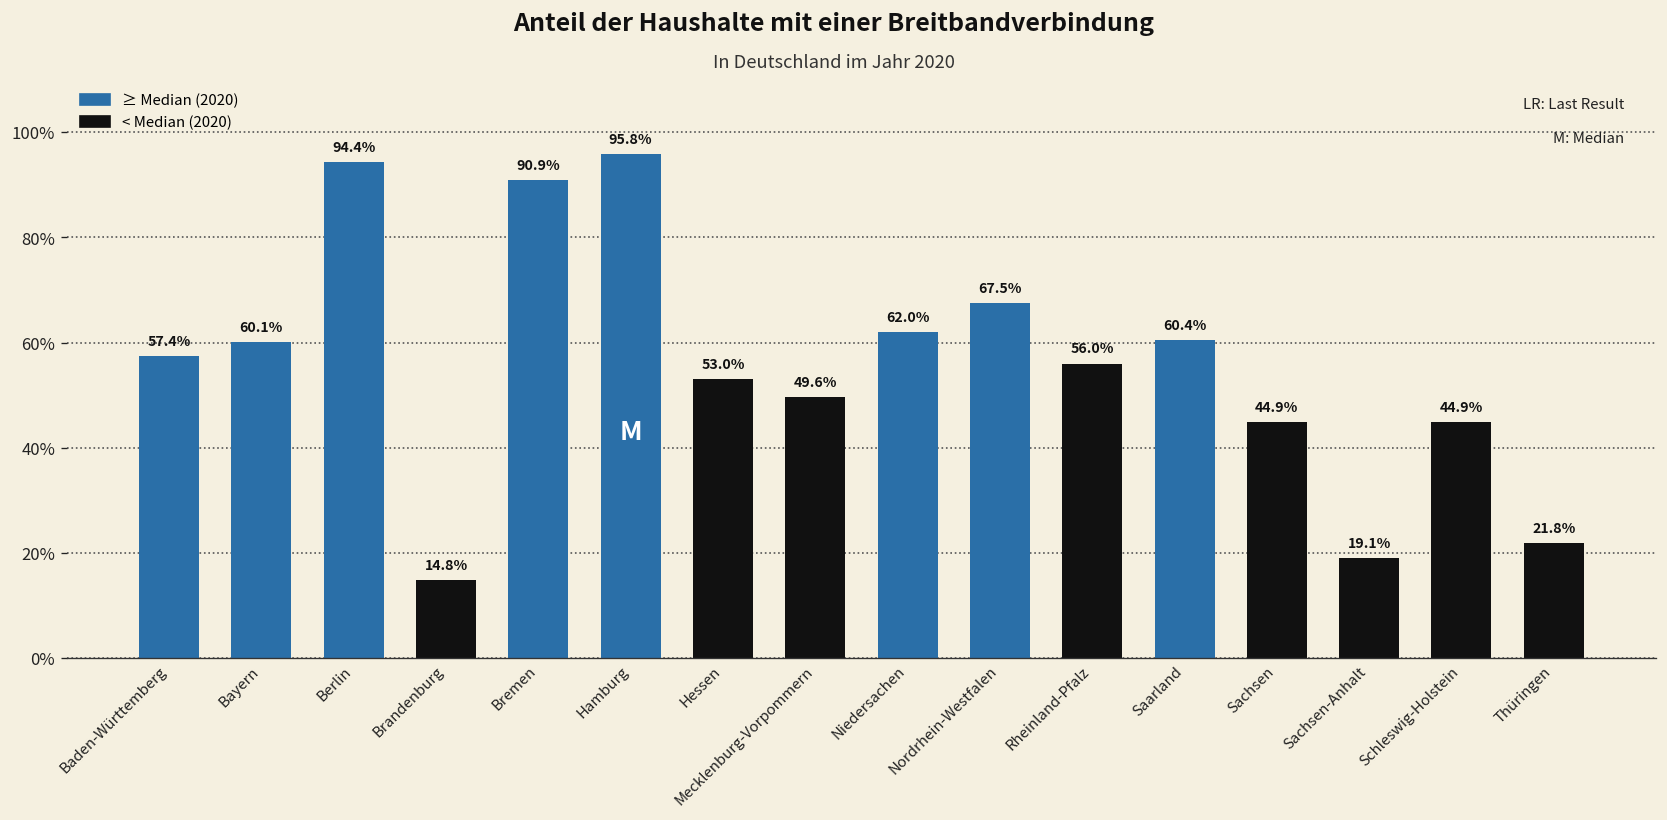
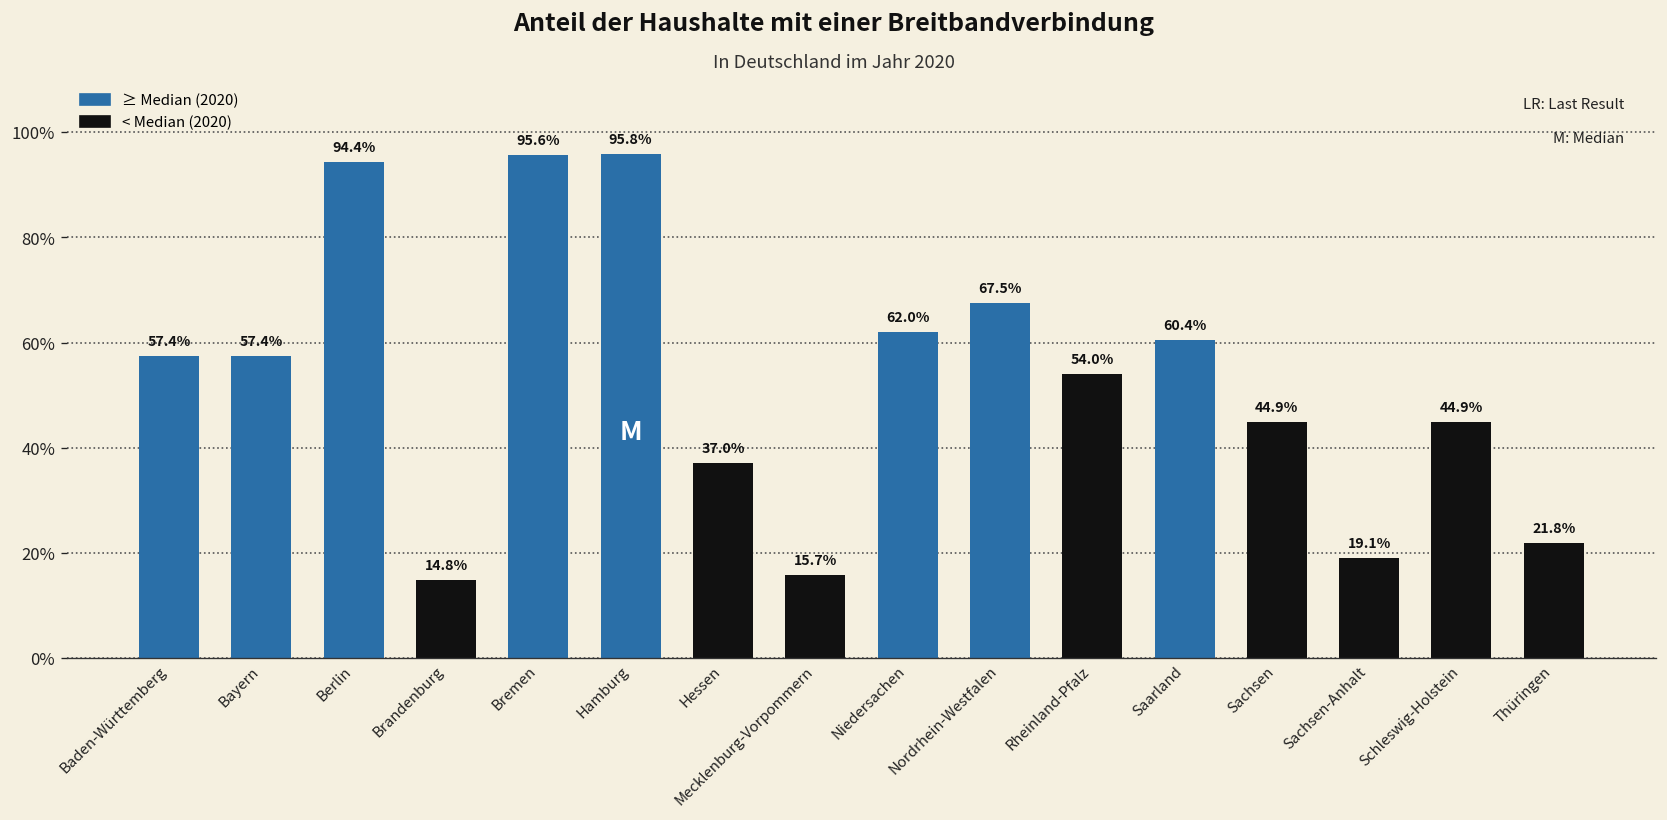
Bayern: 60.1% -> 57.4%
Bremen: 90.9% -> 95.6%
Hessen: 53.0% -> 37.0%
Mecklenburg-Vorpommern: 49.6% -> 15.7%
Rheinland-Pfalz: 56.0% -> 54.0%
